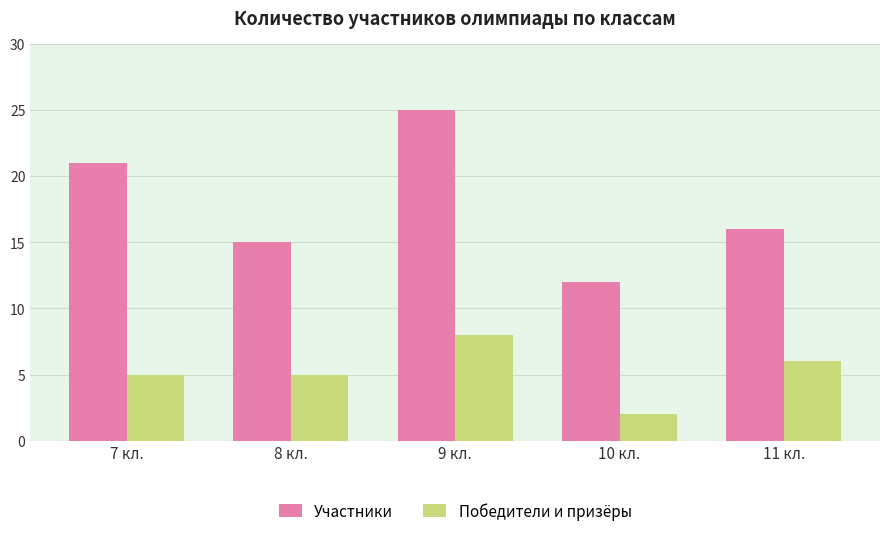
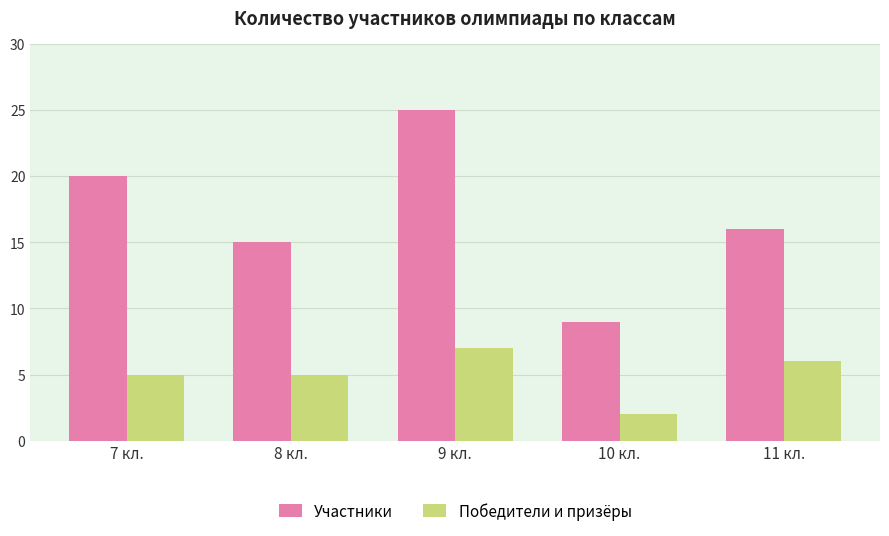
Участники, 7 кл.: 21 -> 20
Победители и призёры, 9 кл.: 8 -> 7
Участники, 10 кл.: 12 -> 9
